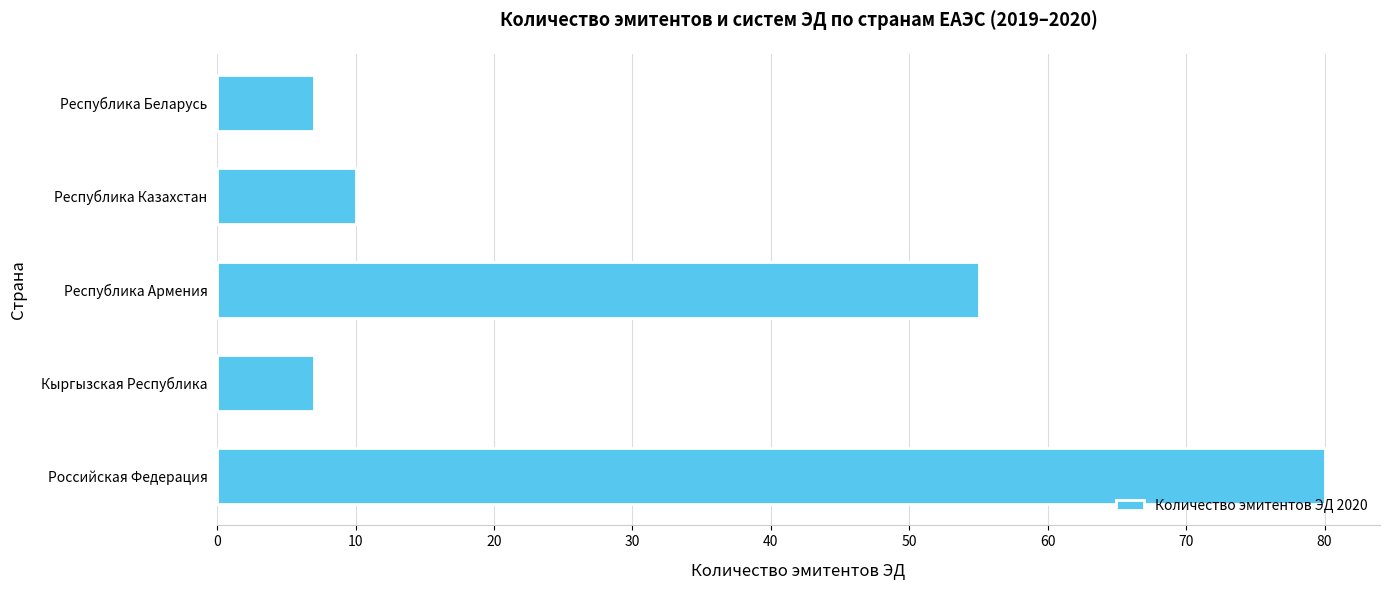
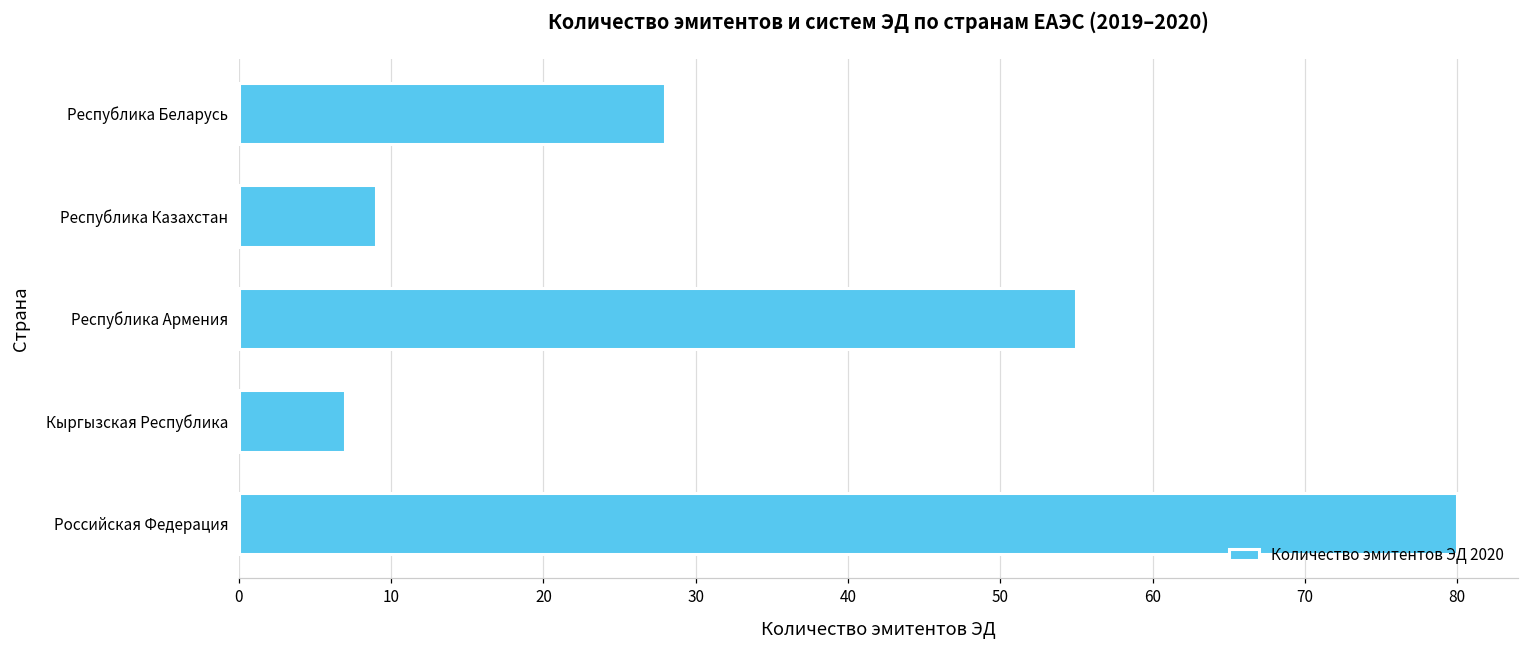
Республика Беларусь: 7 -> 28
Республика Казахстан: 10 -> 9
